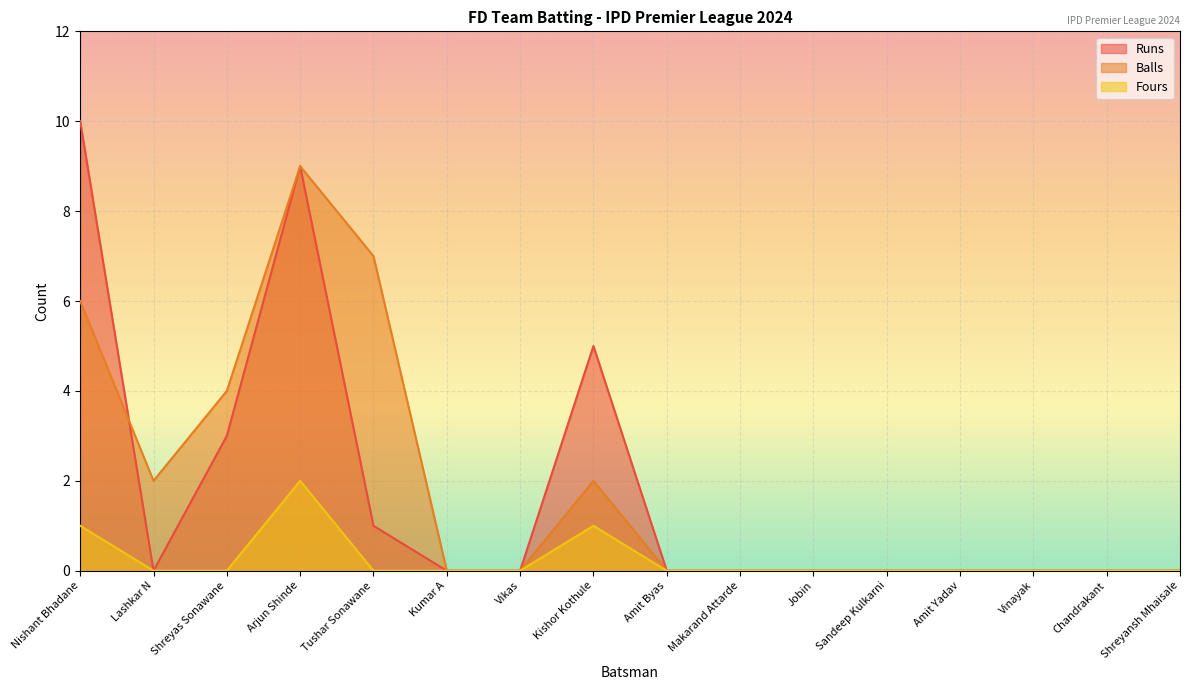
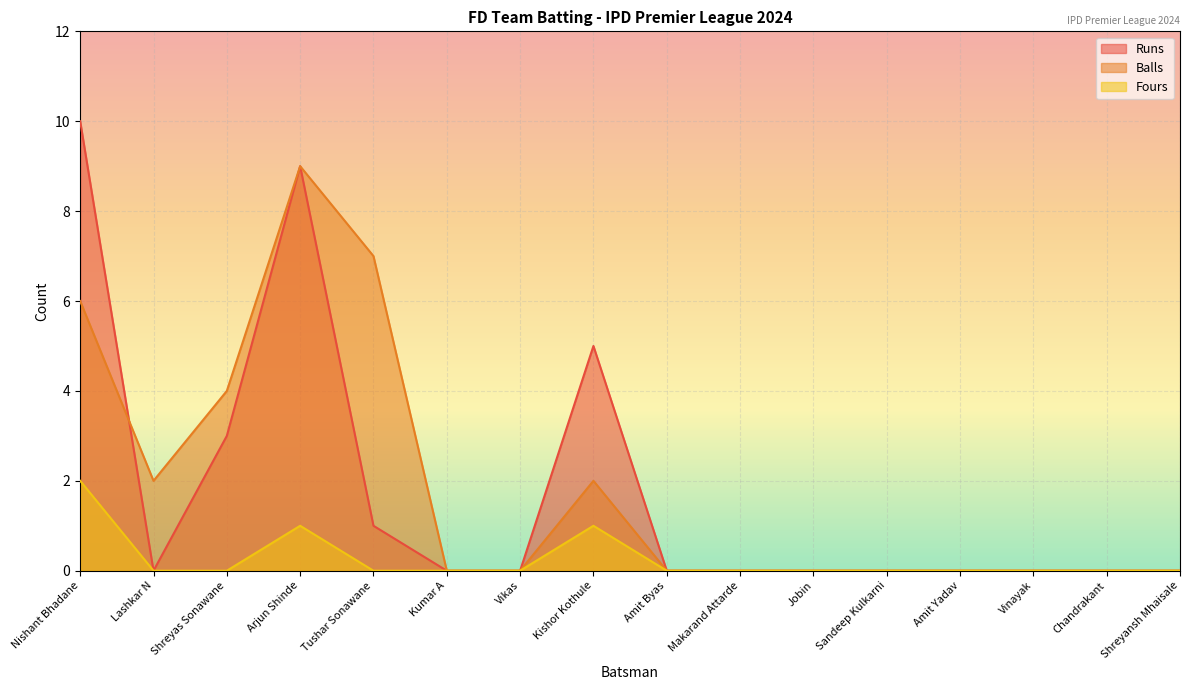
Fours, Nishant Bhadane: 1 -> 2
Fours, Arjun Shinde: 2 -> 1
